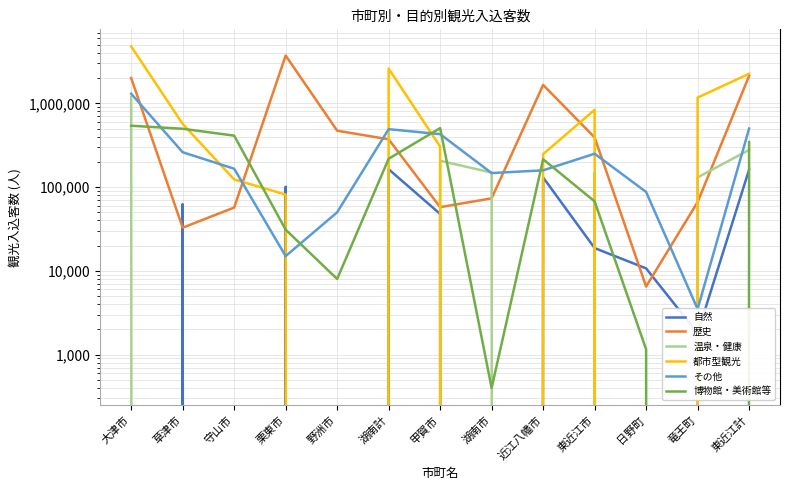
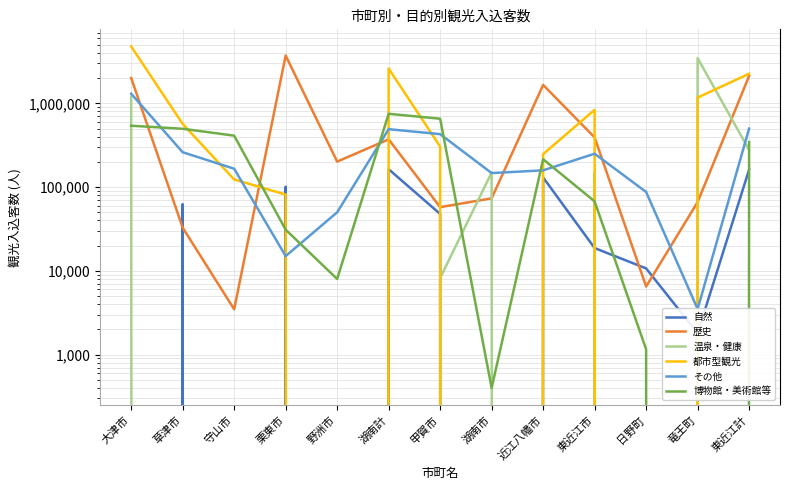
歴史, 守山市: 60,000 -> 3,500
歴史, 野洲市: 500,000 -> 200,000
博物館・美術館等, 湖南計: 220,000 -> 800,000
温泉・健康, 甲賀市: 210,000 -> 8,000
博物館・美術館等, 甲賀市: 500,000 -> 700,000
温泉・健康, 竜王町: 130,000 -> 3,500,000
